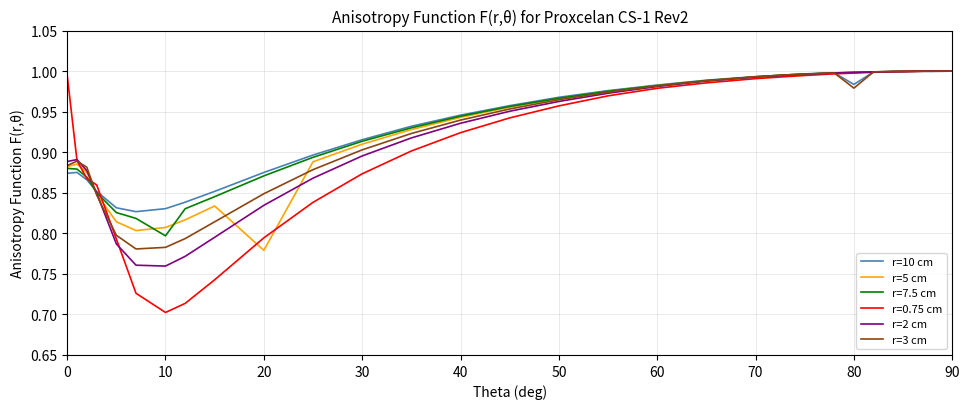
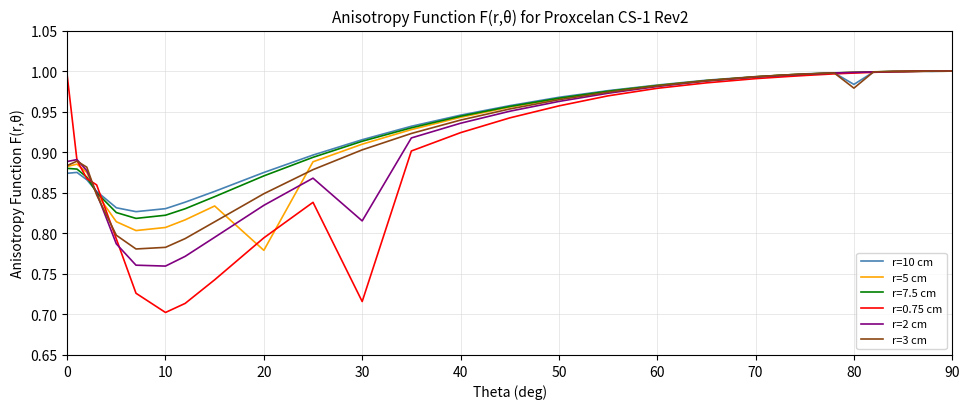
r=7.5 cm, 10: 0.80 -> 0.82
r=0.75 cm, 30: 0.87 -> 0.72
r=2 cm, 30: 0.90 -> 0.82
